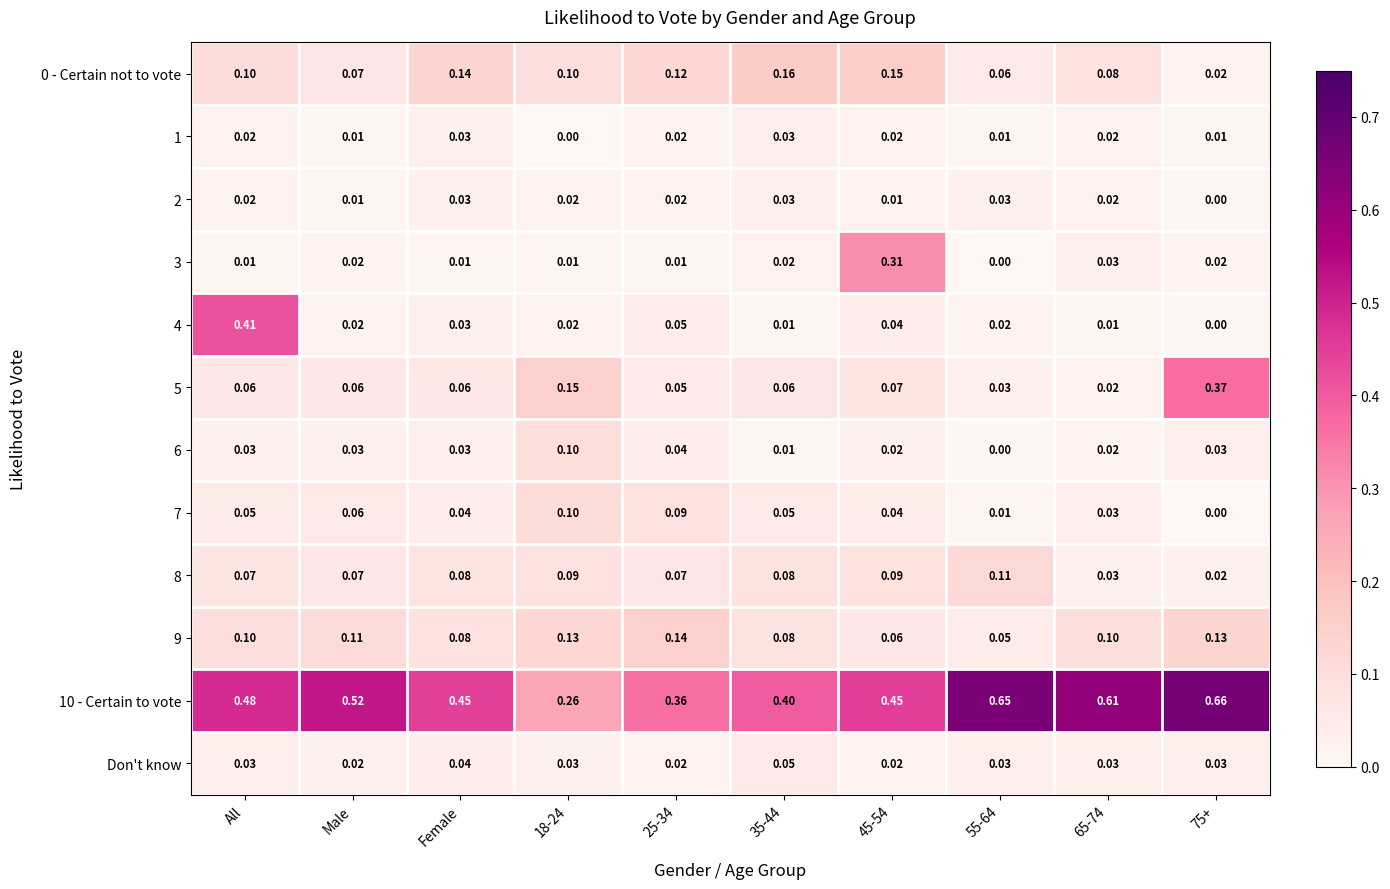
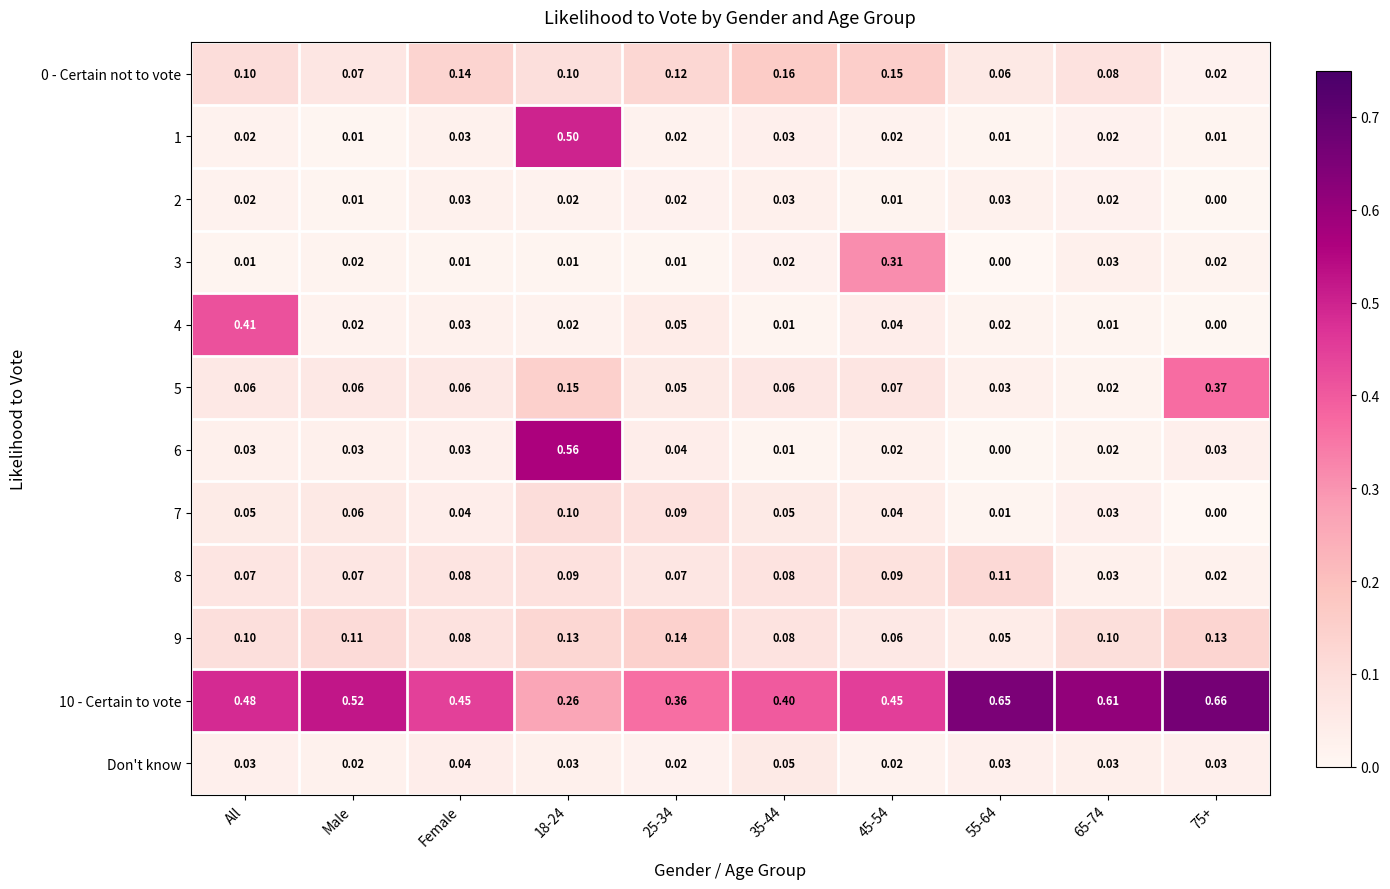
1, 18-24: 0.00 -> 0.50
6, 18-24: 0.10 -> 0.56
